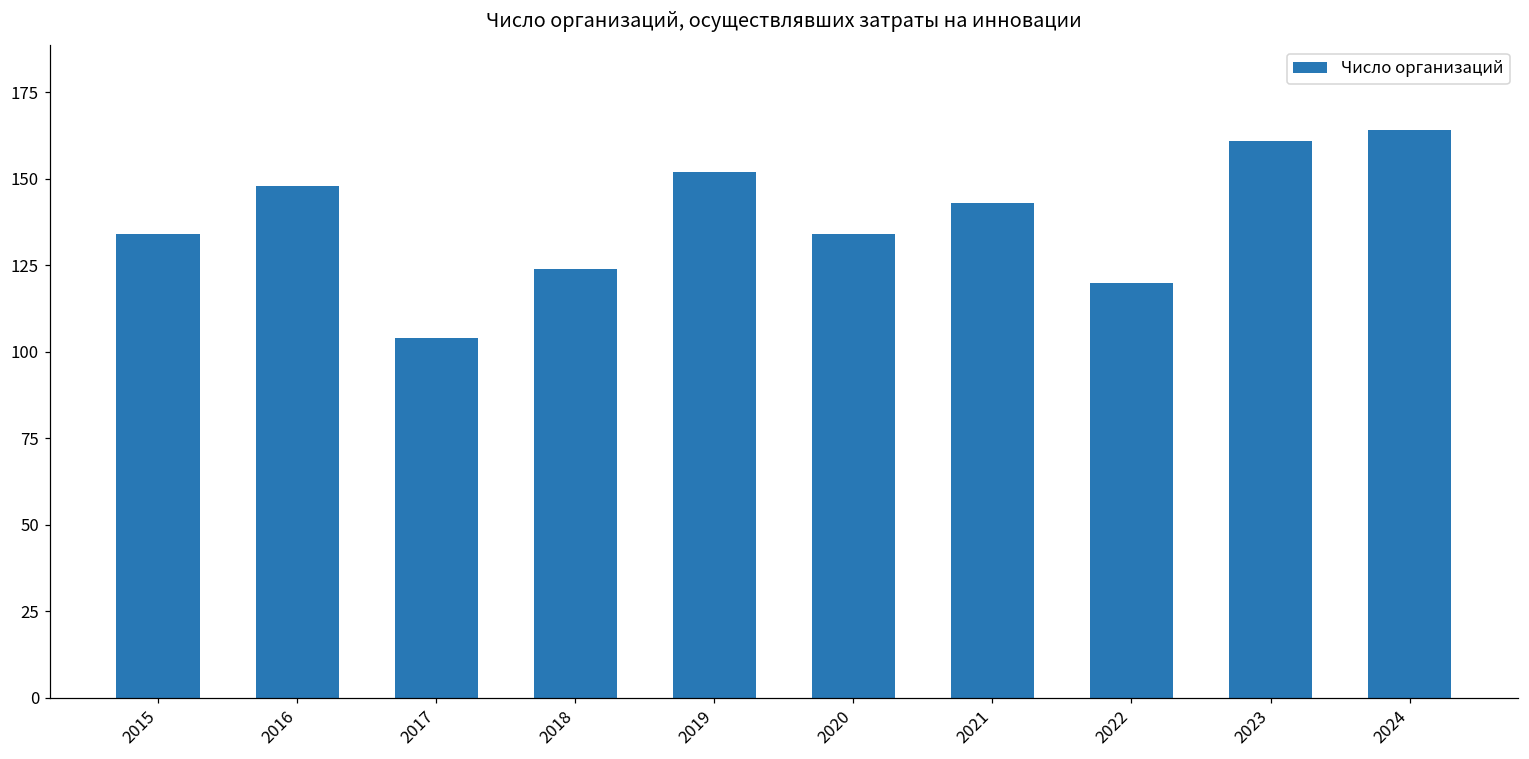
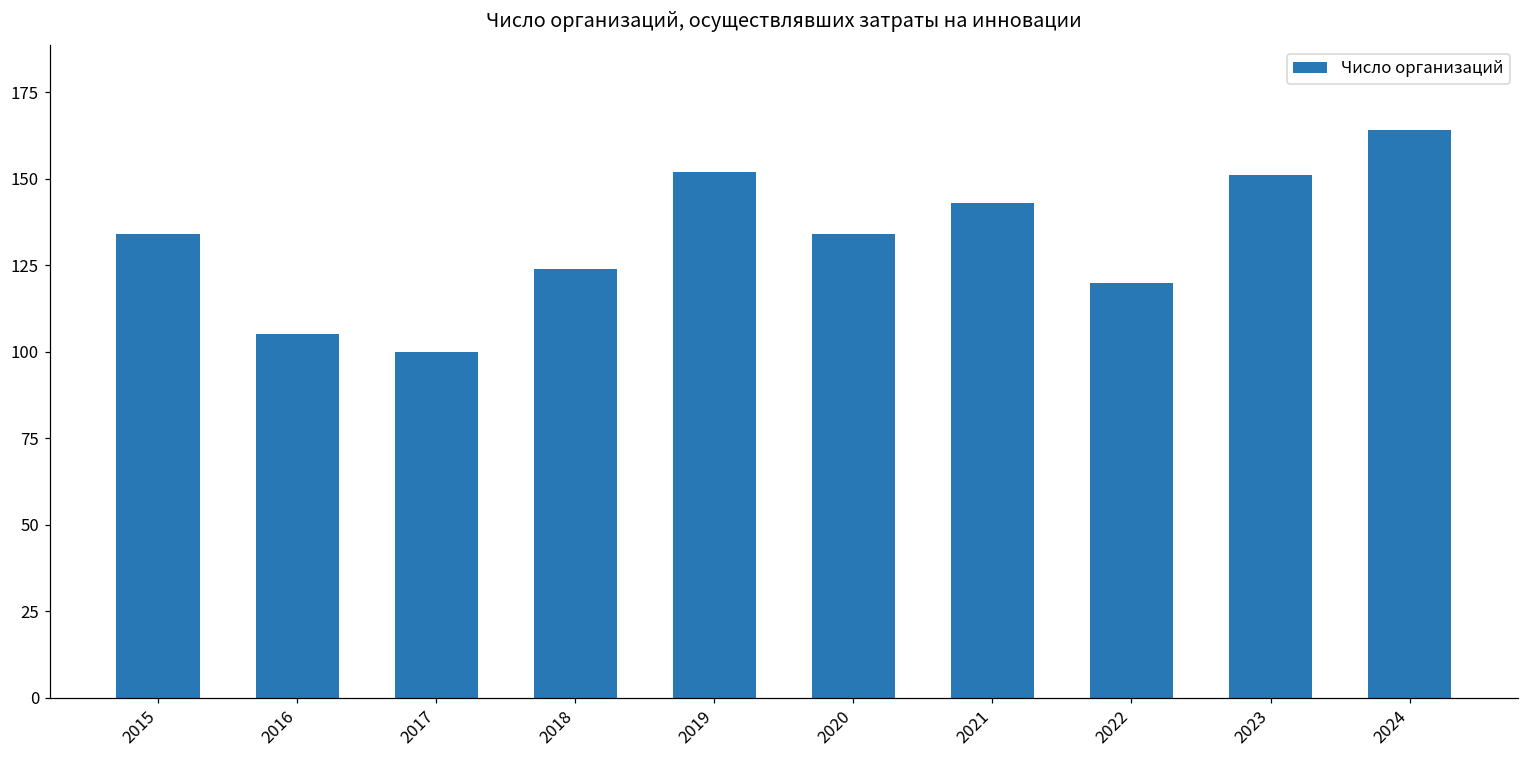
2016: 148 -> 105
2017: 104 -> 100
2023: 161 -> 151
